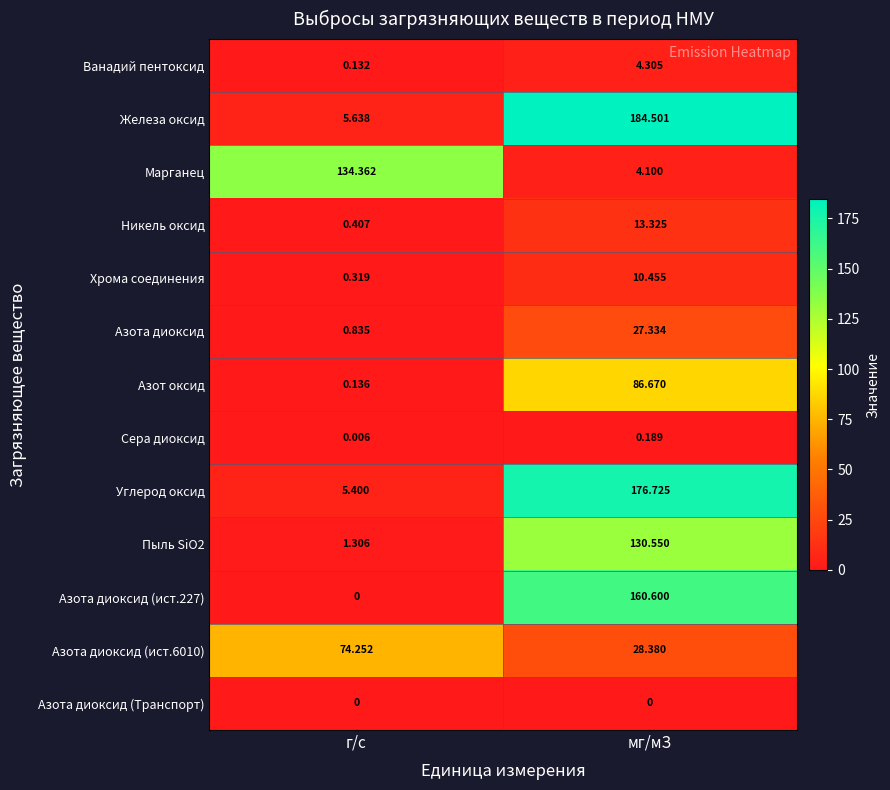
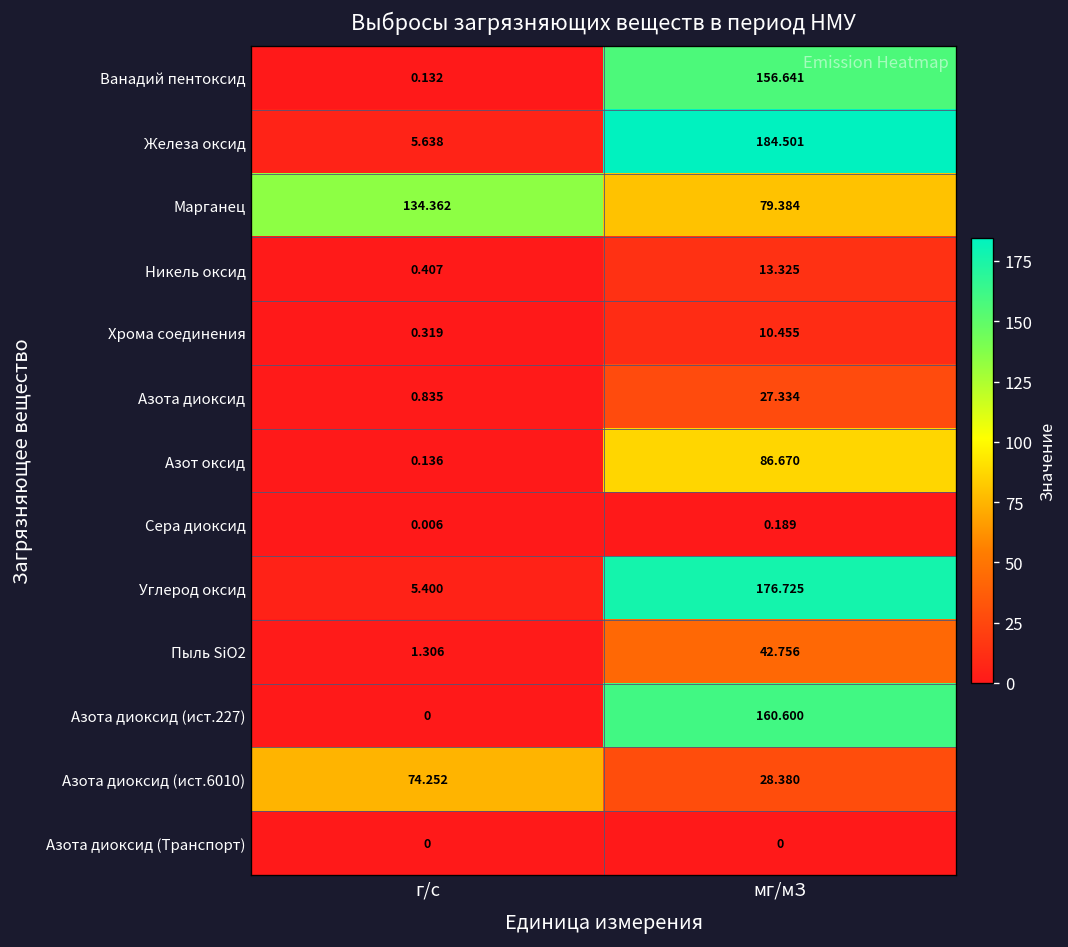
Ванадий пентоксид, мг/мЗ: 4.305 -> 156.641
Марганец, мг/мЗ: 4.100 -> 79.384
Пыль SiO2, мг/мЗ: 130.550 -> 42.756
